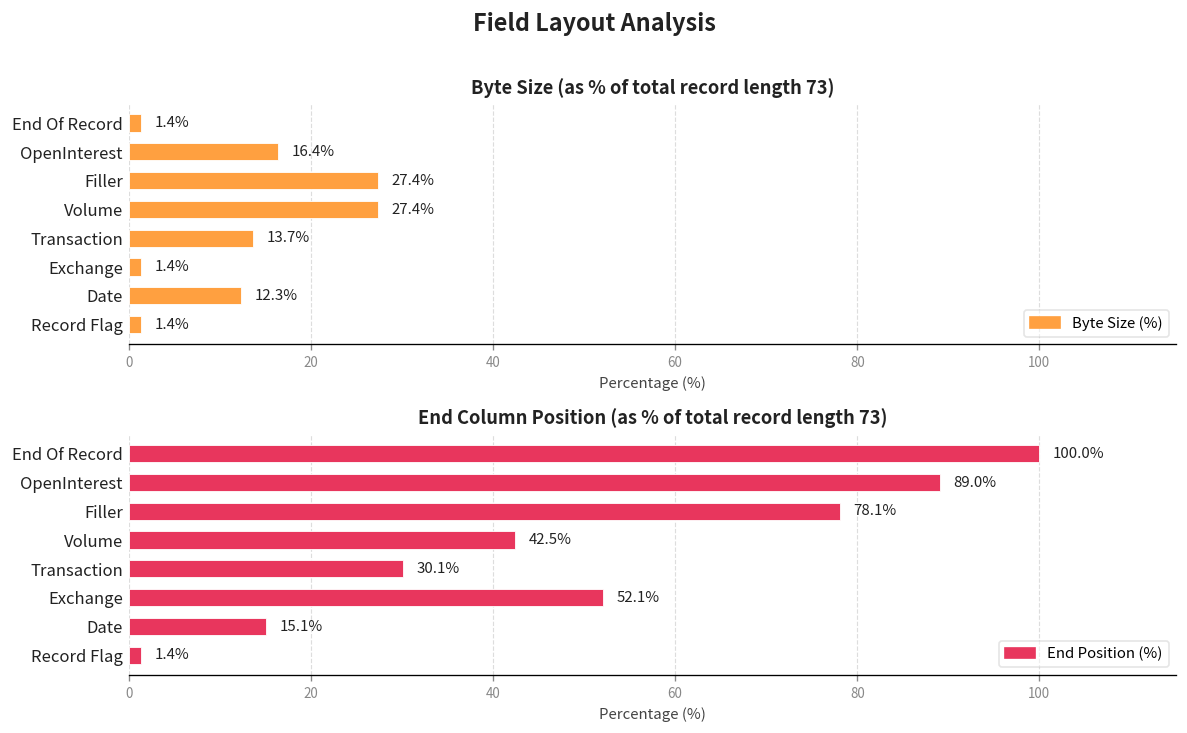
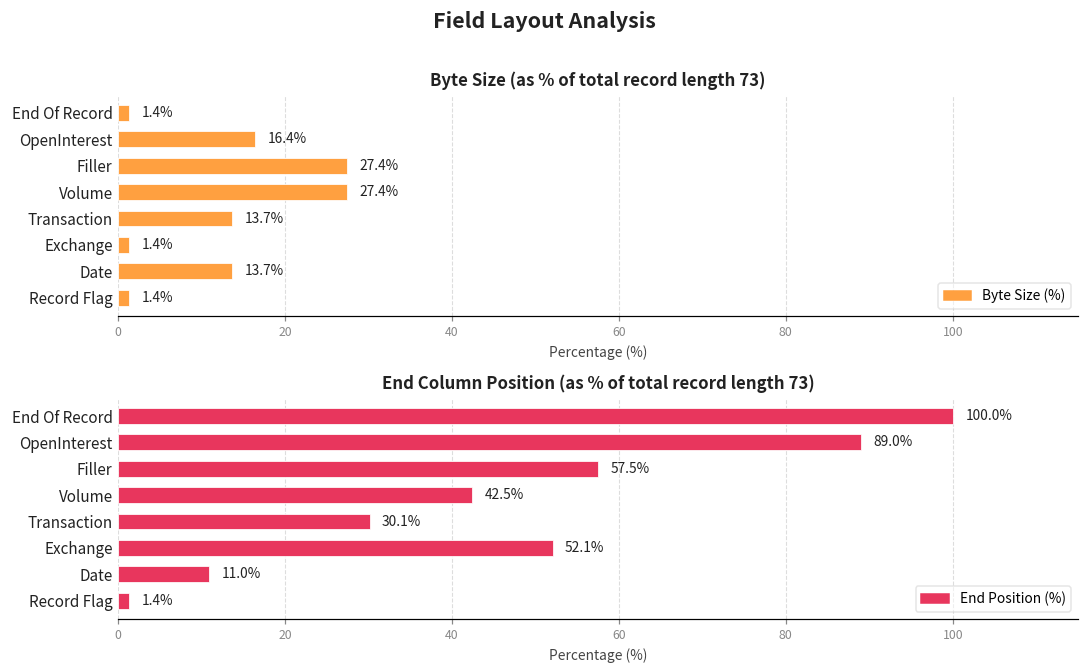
Byte Size (as % of total record length 73), Date: 12.3% -> 13.7%
End Column Position (as % of total record length 73), Filler: 78.1% -> 57.5%
End Column Position (as % of total record length 73), Date: 15.1% -> 11.0%
